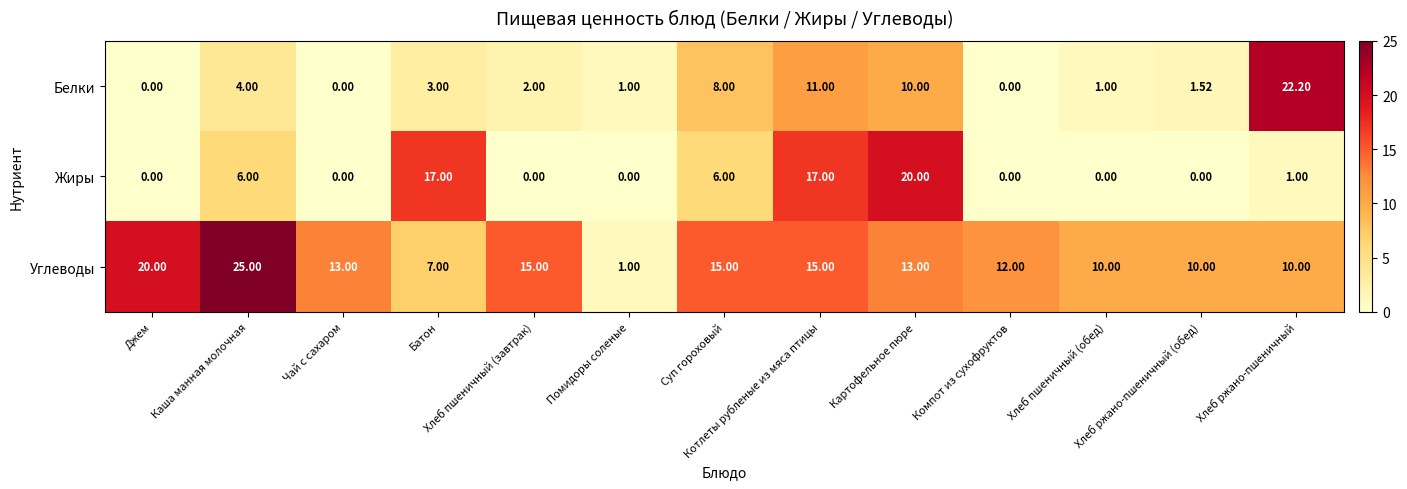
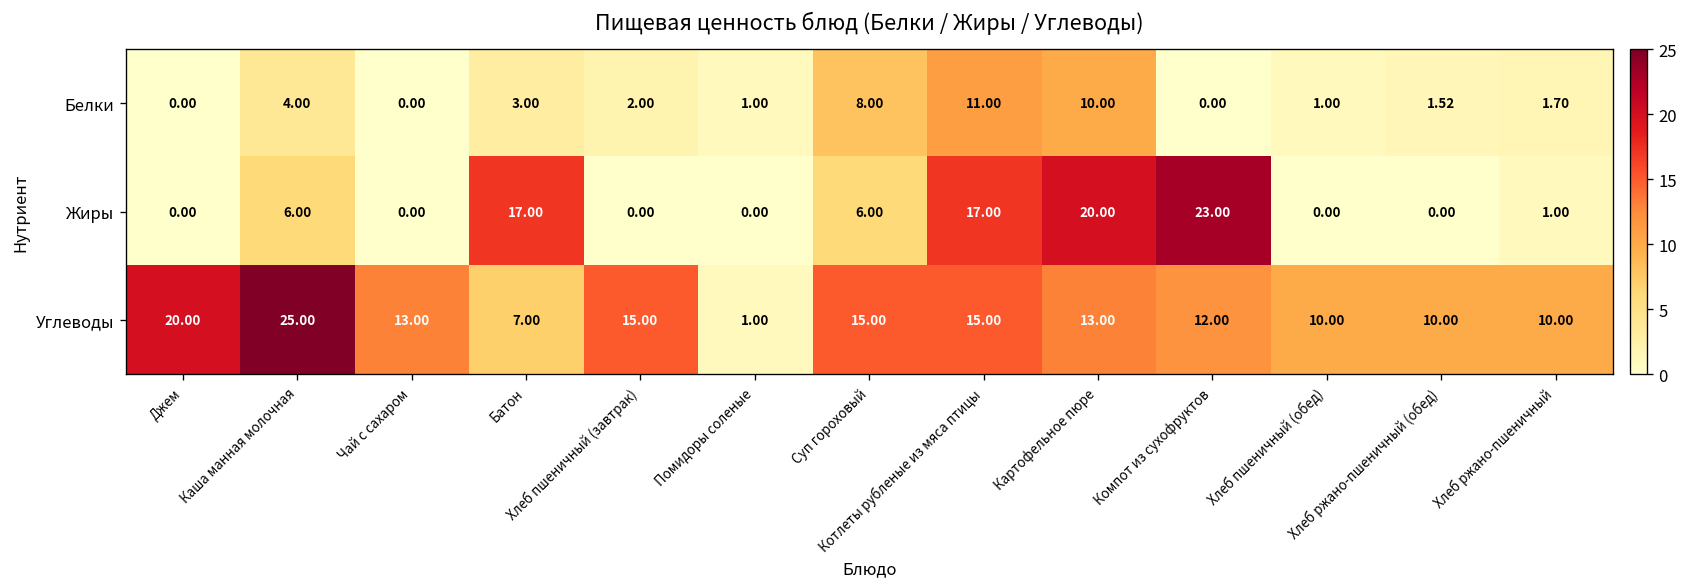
Белки, Хлеб ржано-пшеничный: 22.20 -> 1.70
Жиры, Компот из сухофруктов: 0.00 -> 23.00
